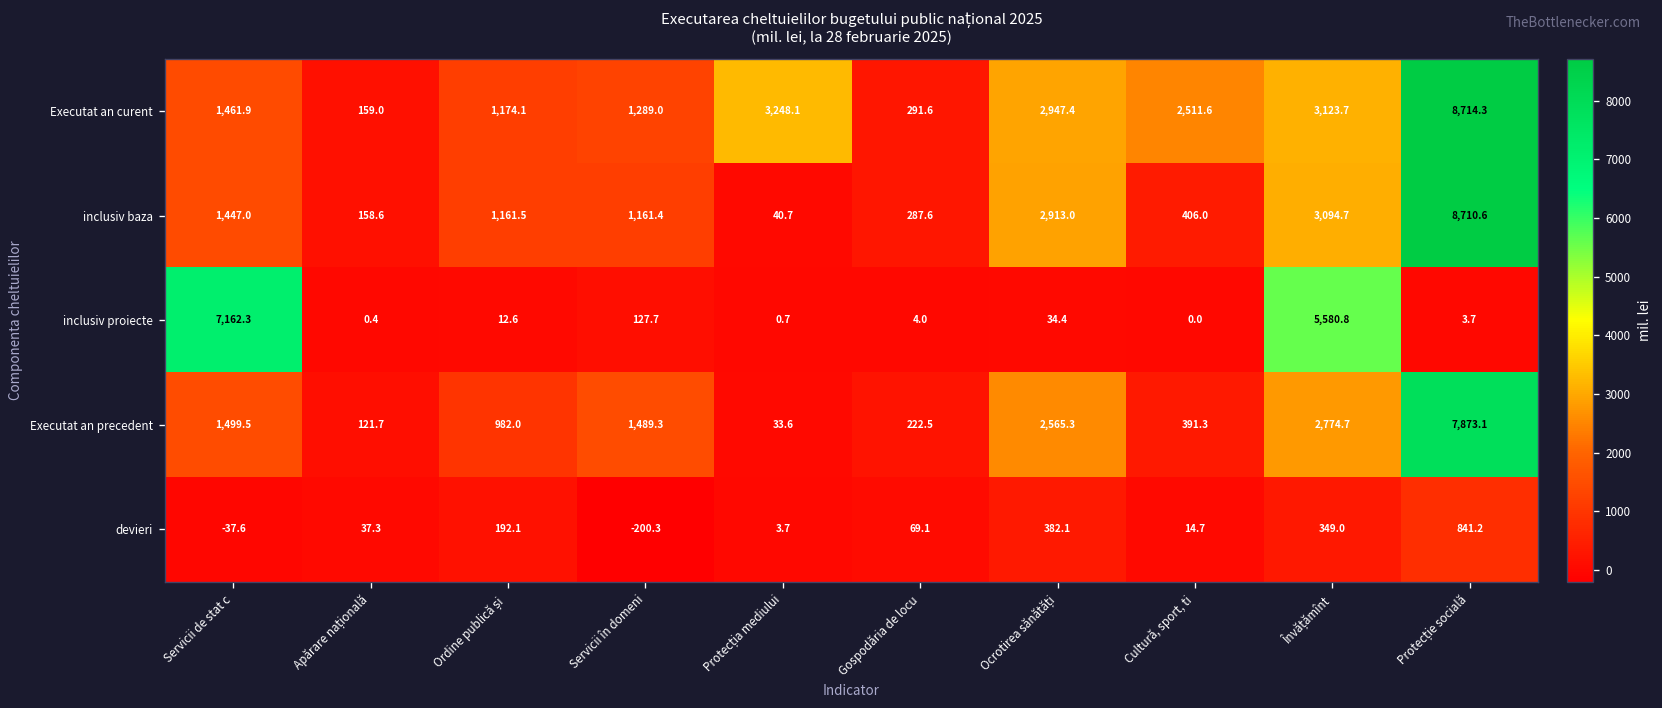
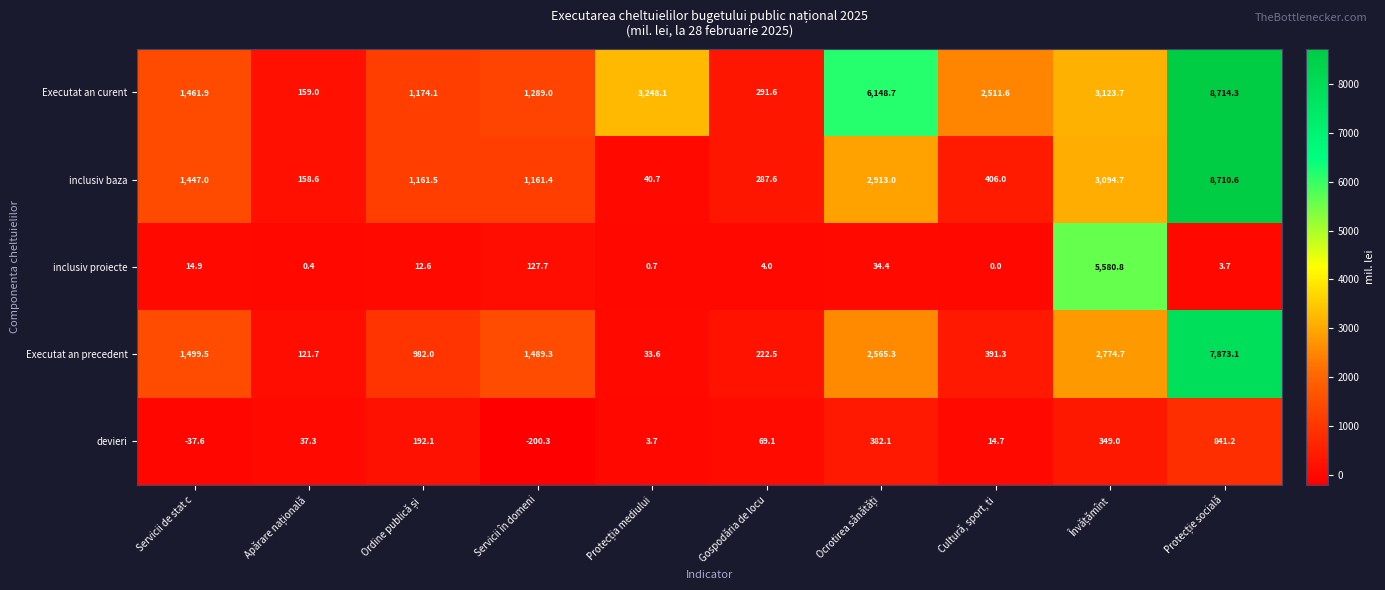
Executat an curent, Ocrotirea sănătăți: 2,947.4 -> 6,148.7
inclusiv proiecte, Servicii de stat c: 7,162.3 -> 14.9
